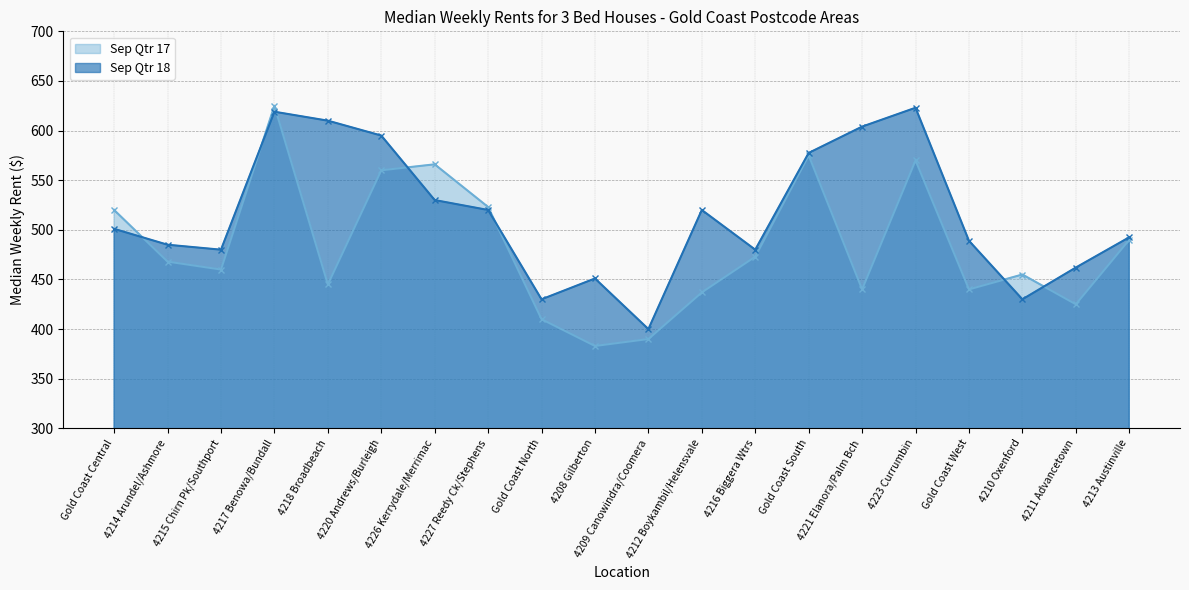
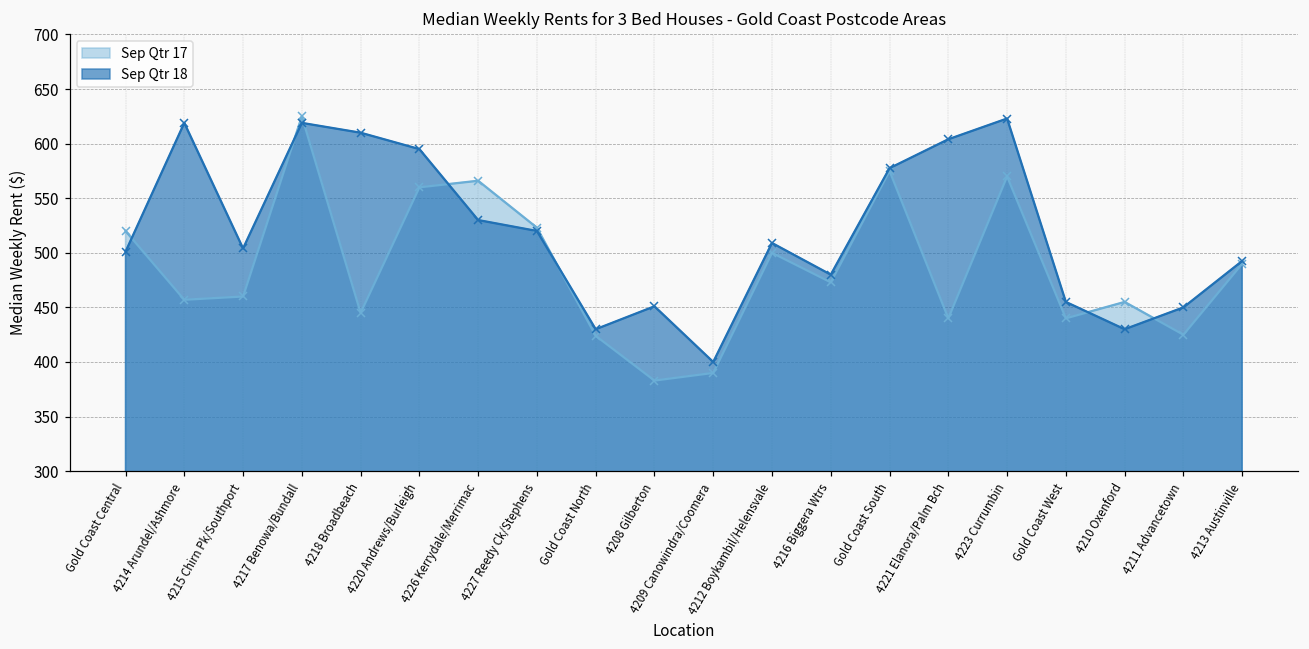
Sep Qtr 17, 4214 Arundel/Ashmore: 470 -> 460
Sep Qtr 18, 4214 Arundel/Ashmore: 490 -> 620
Sep Qtr 18, 4215 Chirn Pk/Southport: 480 -> 500
Sep Qtr 17, Gold Coast North: 410 -> 420
Sep Qtr 17, 4212 Boykambil/Helensvale: 440 -> 500
Sep Qtr 18, 4212 Boykambil/Helensvale: 520 -> 510
Sep Qtr 18, Gold Coast West: 490 -> 460
Sep Qtr 18, 4211 Advancetown: 460 -> 450
